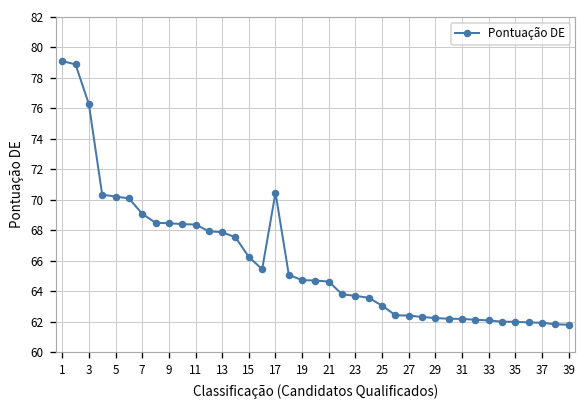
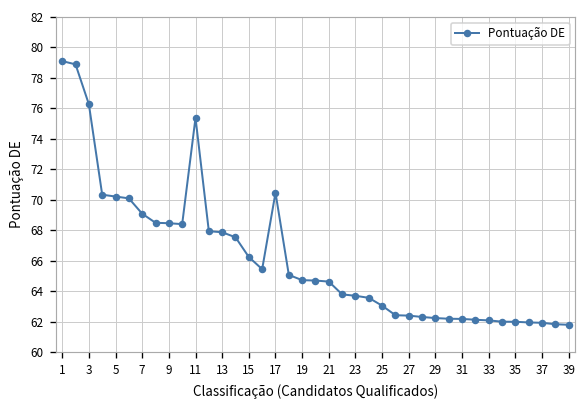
11: 68.4 -> 75.4
